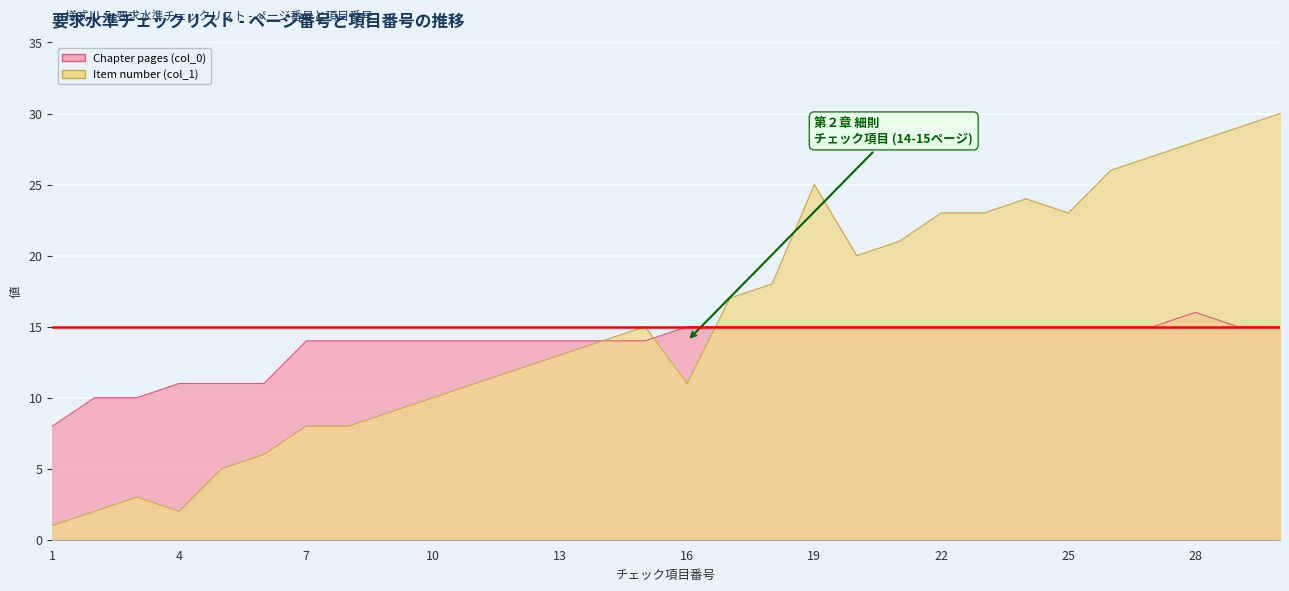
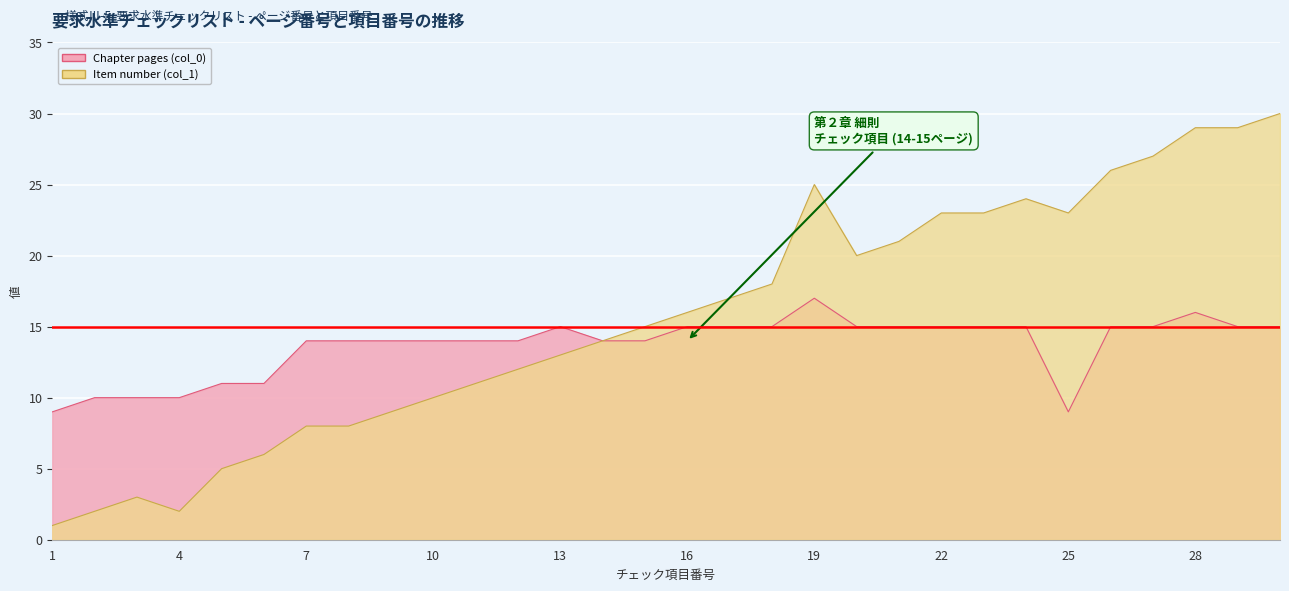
Chapter pages (col_0), 1: 8 -> 9
Chapter pages (col_0), 4: 11 -> 10
Chapter pages (col_0), 13: 14 -> 15
Item number (col_1), 16: 11 -> 16
Chapter pages (col_0), 19: 15 -> 17
Chapter pages (col_0), 25: 15 -> 9
Item number (col_1), 28: 28 -> 29
